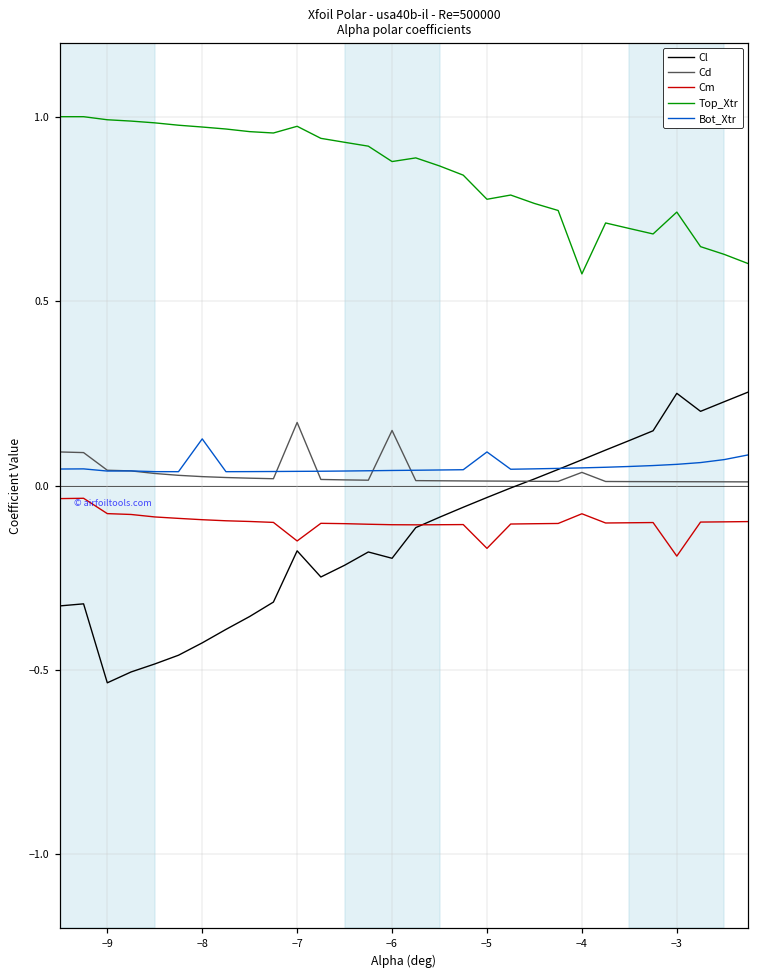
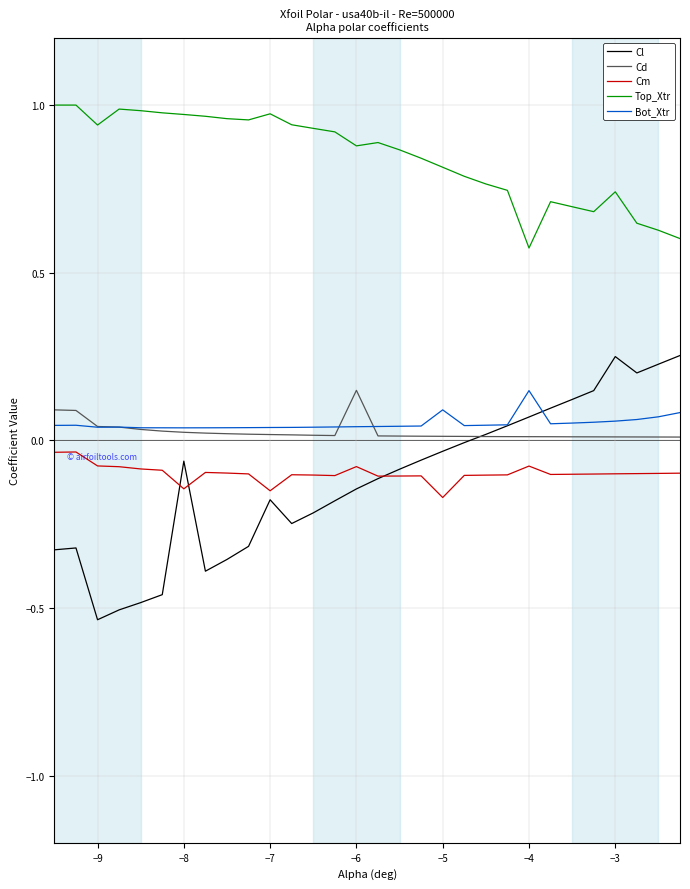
Top_Xtr, −9: 0.99 -> 0.94
Cl, −8: -0.43 -> -0.06
Cm, −8: -0.09 -> -0.14
Bot_Xtr, −8: 0.13 -> 0.04
Cd, −7: 0.17 -> 0.02
Cl, −6: -0.20 -> -0.14
Cm, −6: -0.11 -> -0.08
Top_Xtr, −5: 0.78 -> 0.81
Cd, −4: 0.04 -> 0.01
Bot_Xtr, −4: 0.05 -> 0.15
Cm, −3: -0.19 -> -0.10
